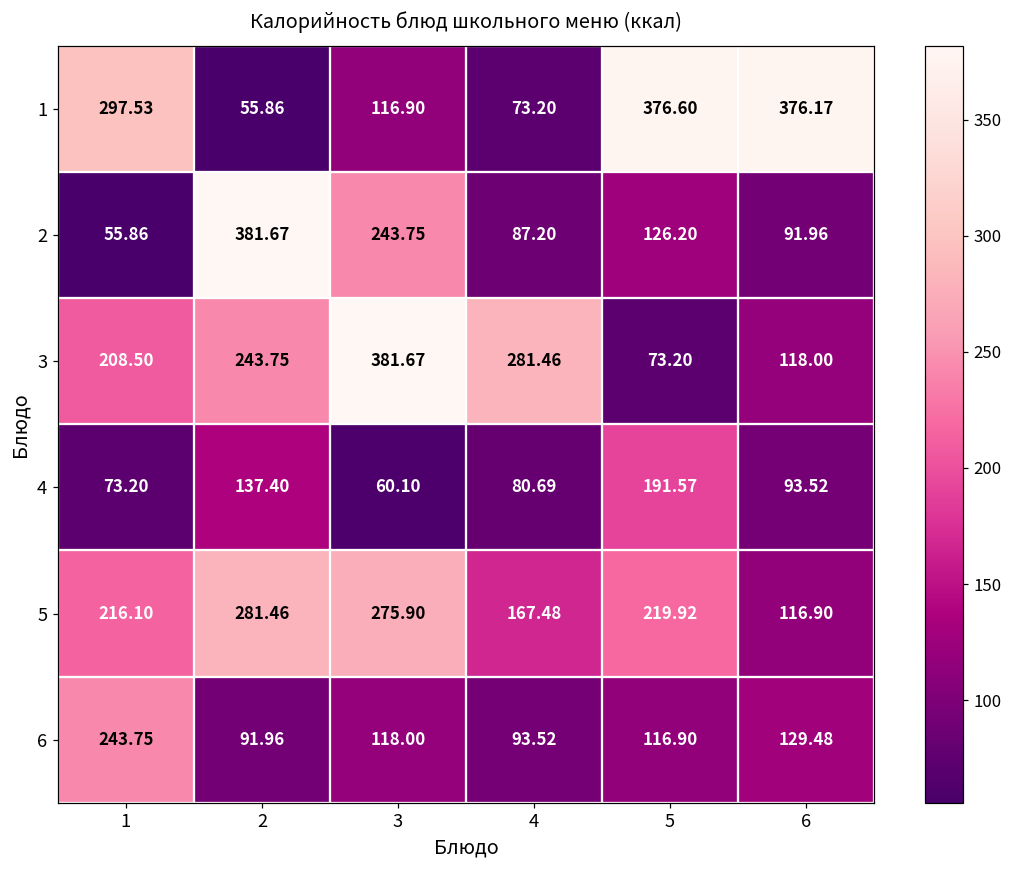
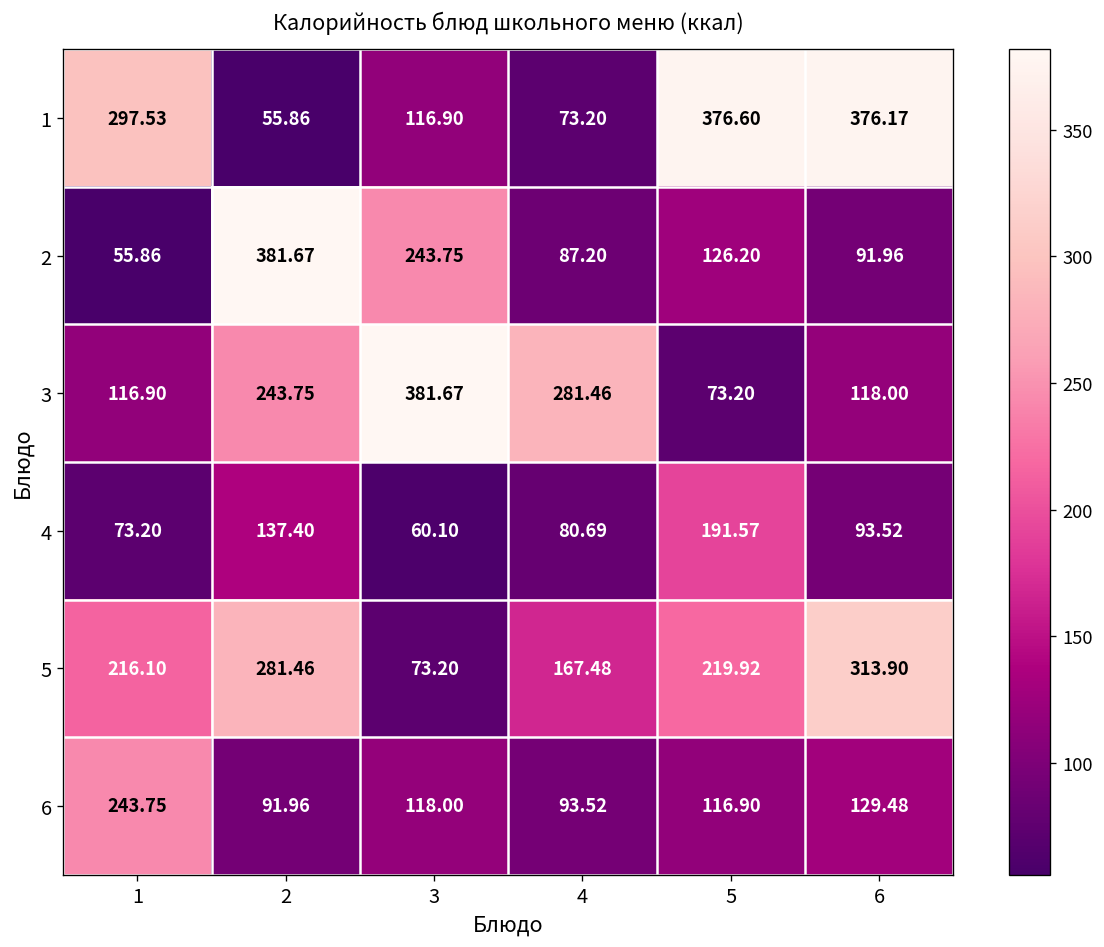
3, 1: 208.50 -> 116.90
5, 3: 275.90 -> 73.20
5, 6: 116.90 -> 313.90
